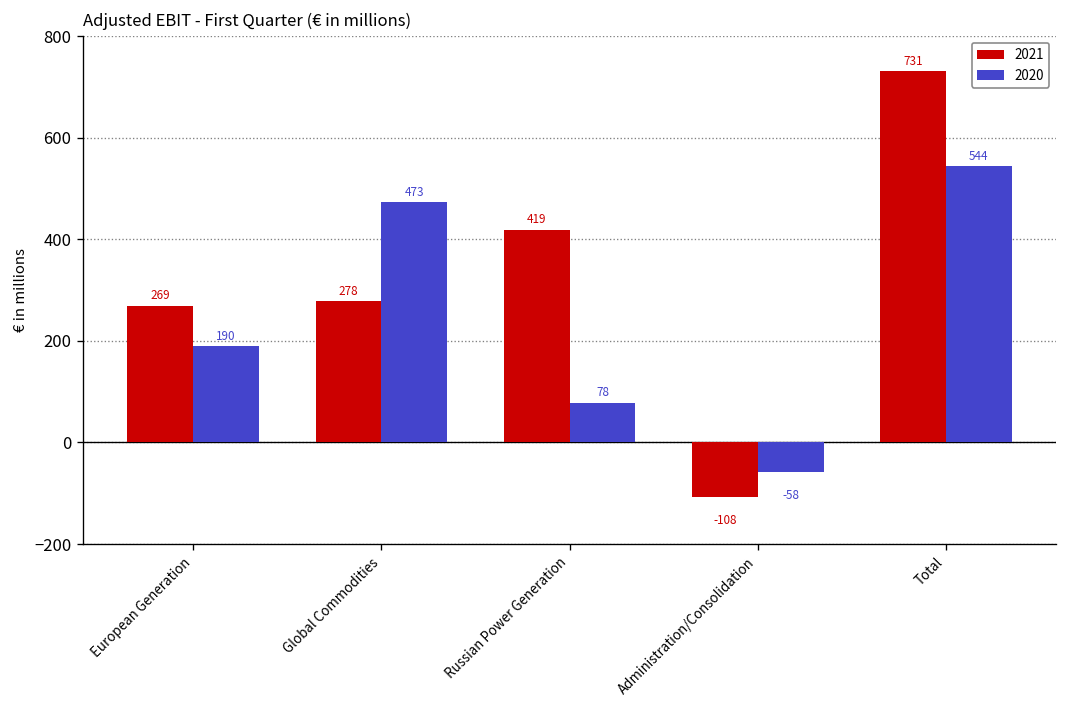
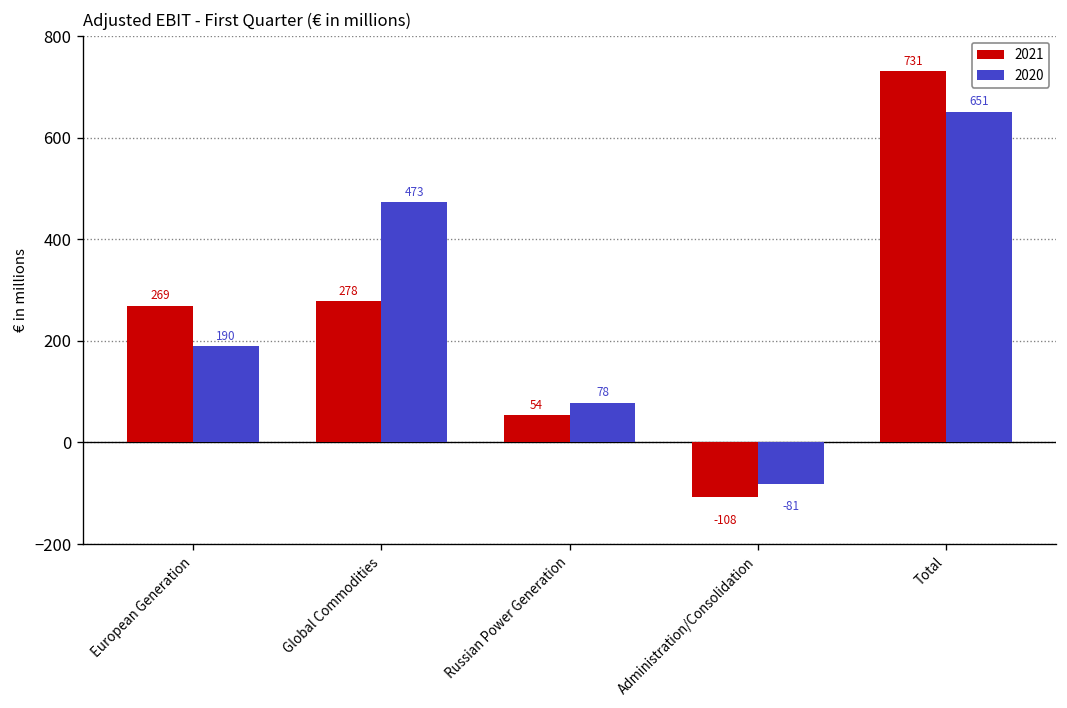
2021, Russian Power Generation: 419 -> 54
2020, Administration/Consolidation: -58 -> -81
2020, Total: 544 -> 651
